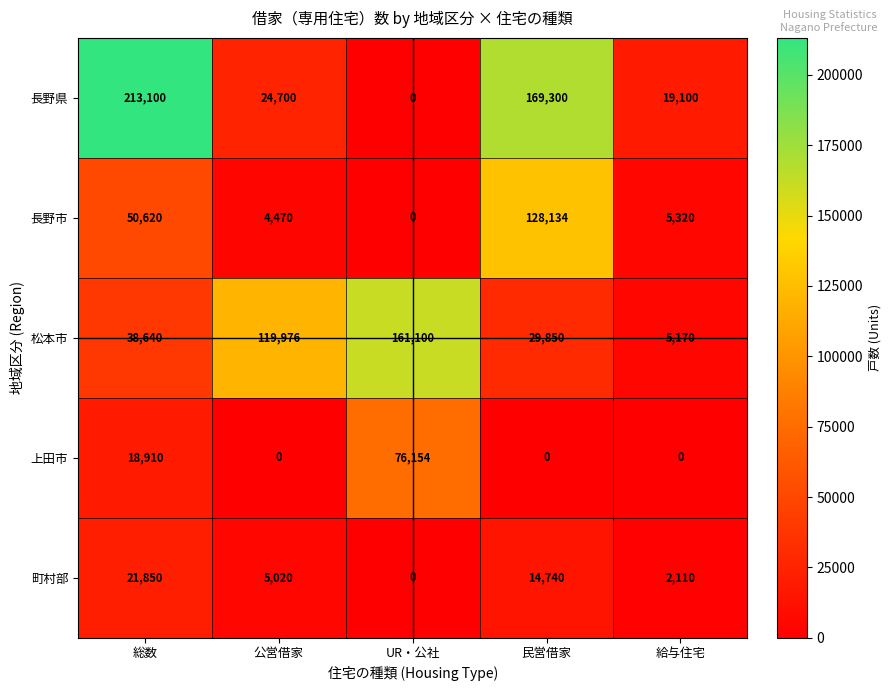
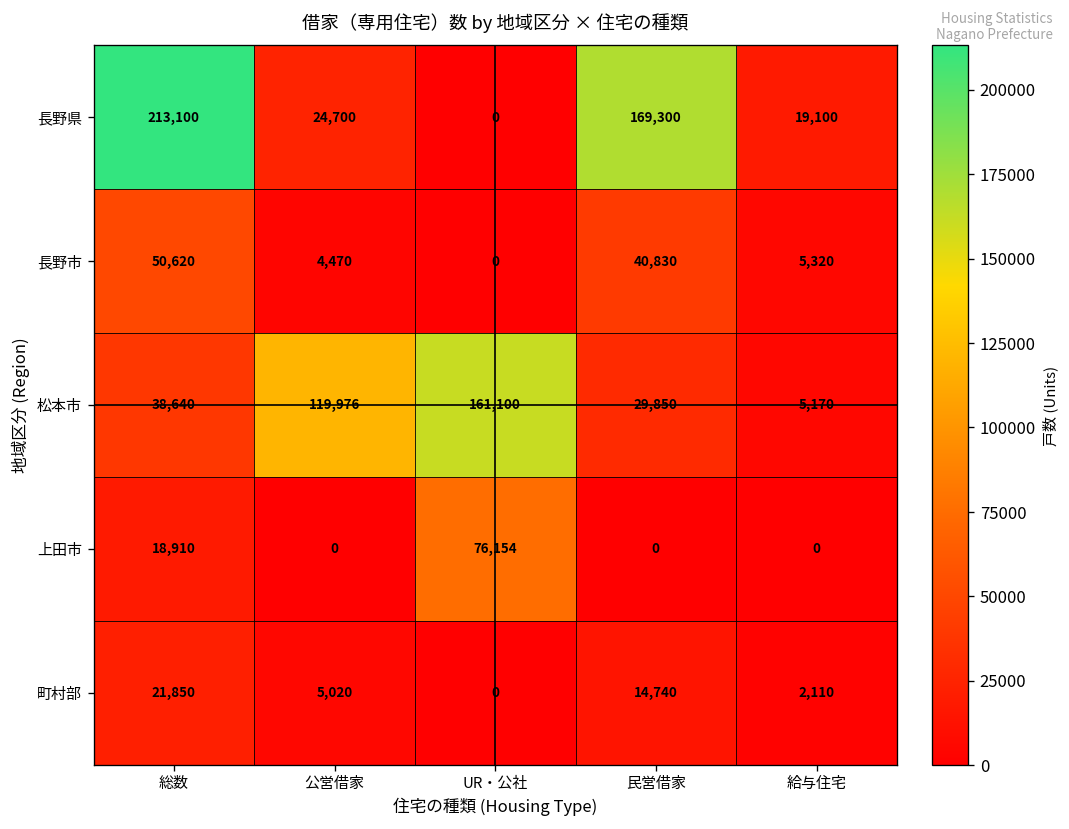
長野市, 民営借家: 128,134 -> 40,830
